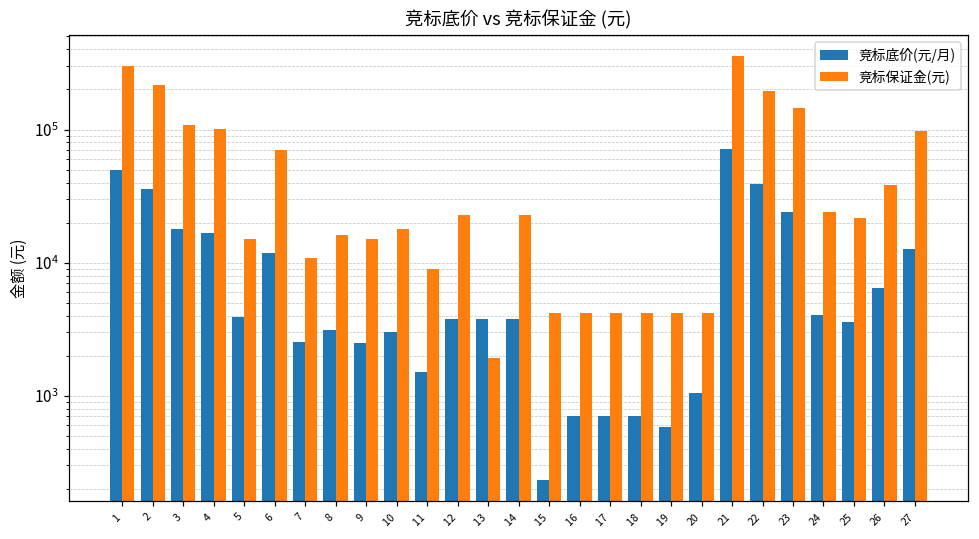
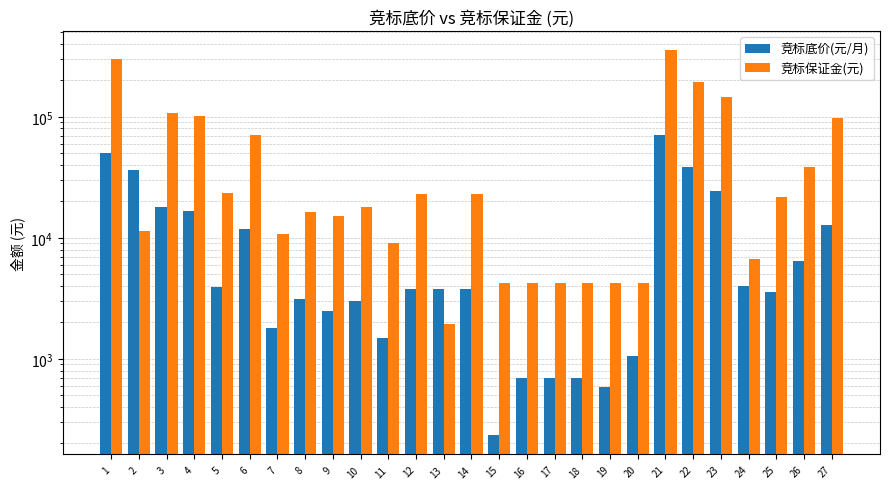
竞标保证金(元), 2: 220000 -> 11000
竞标保证金(元), 5: 15000 -> 24000
竞标底价(元/月), 7: 2600 -> 1800
竞标保证金(元), 24: 24000 -> 7000
